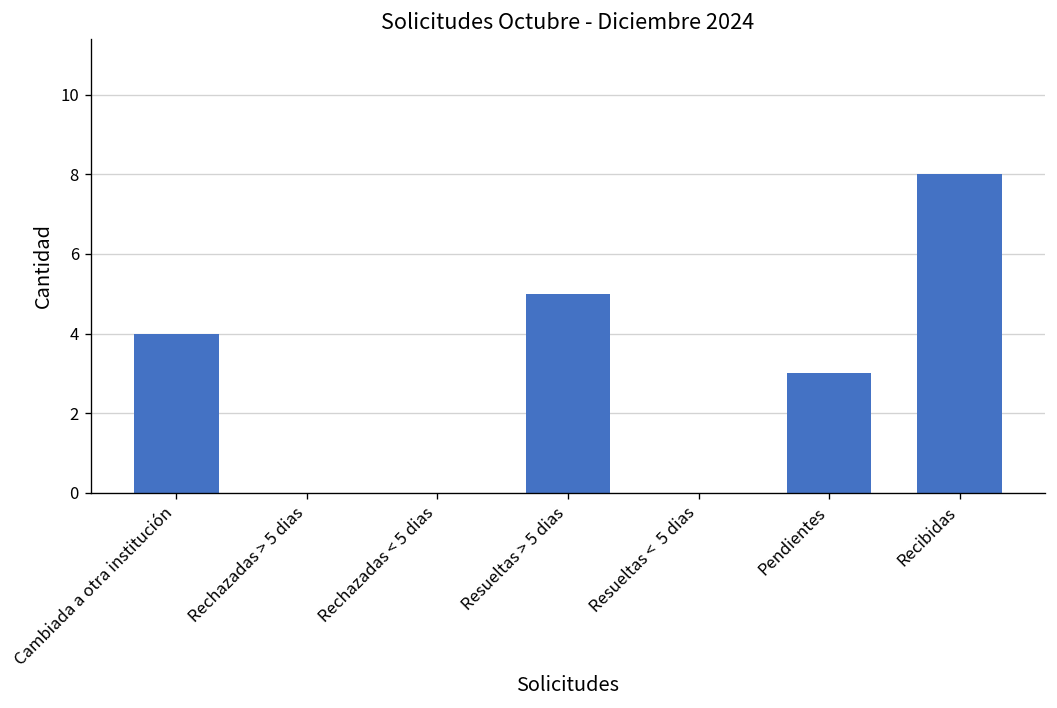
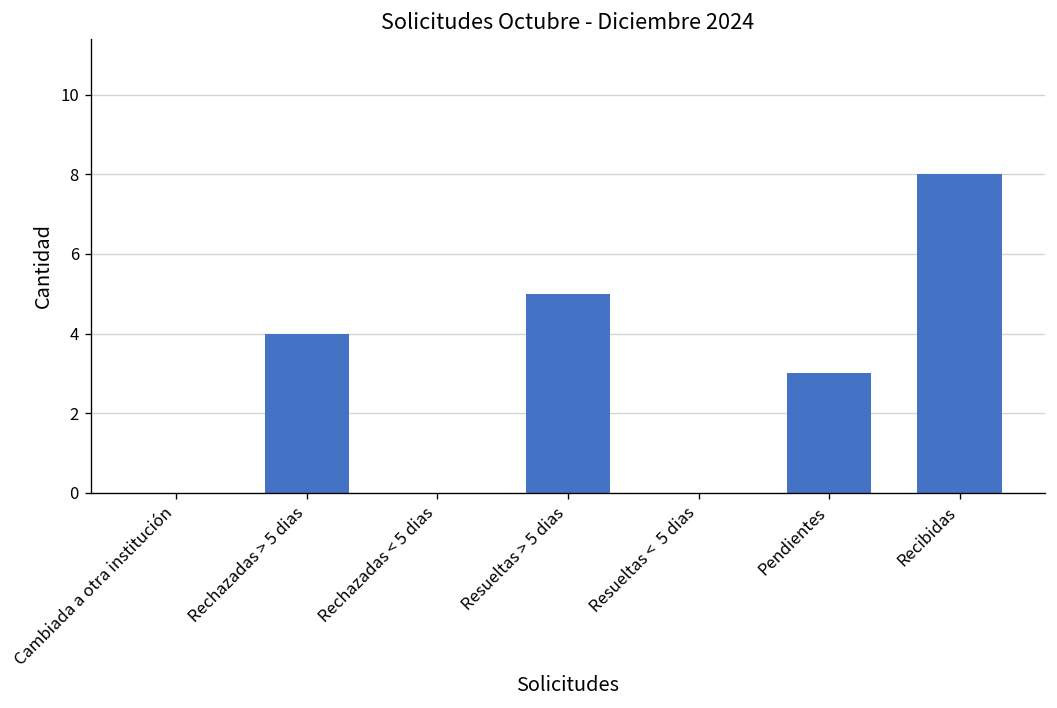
Cambiada a otra institución: 4 -> 0
Rechazadas > 5 dias: 0 -> 4
